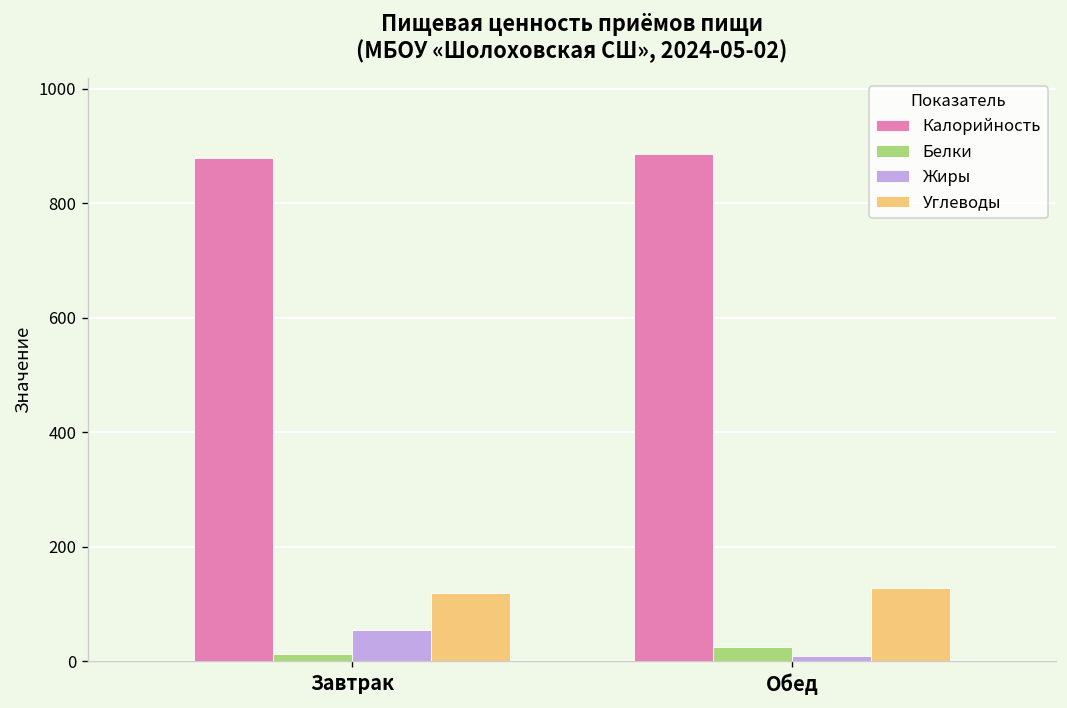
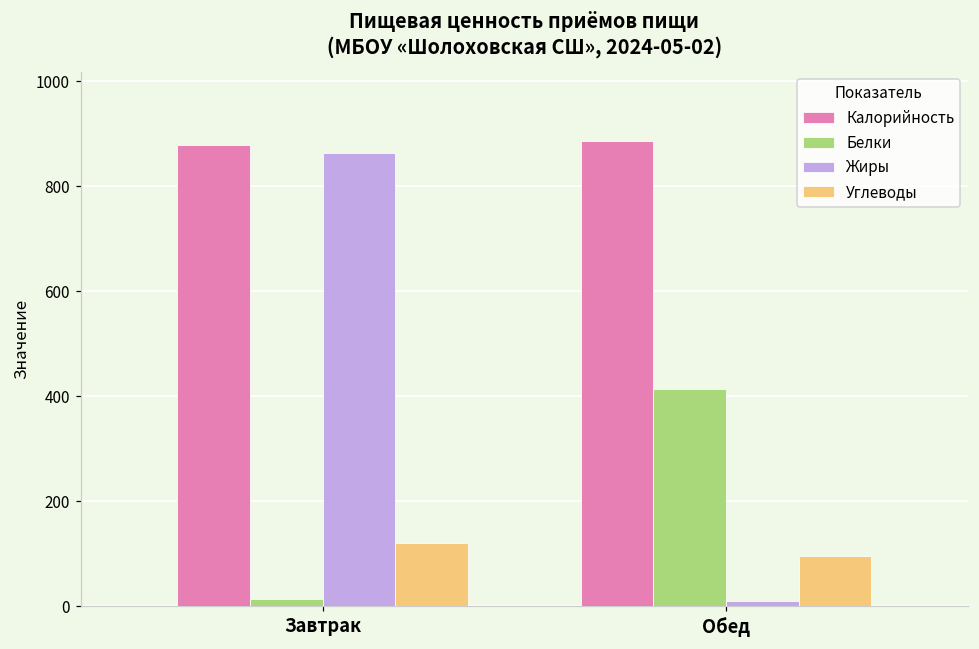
Жиры, Завтрак: 60 -> 860
Белки, Обед: 20 -> 410
Углеводы, Обед: 130 -> 100
